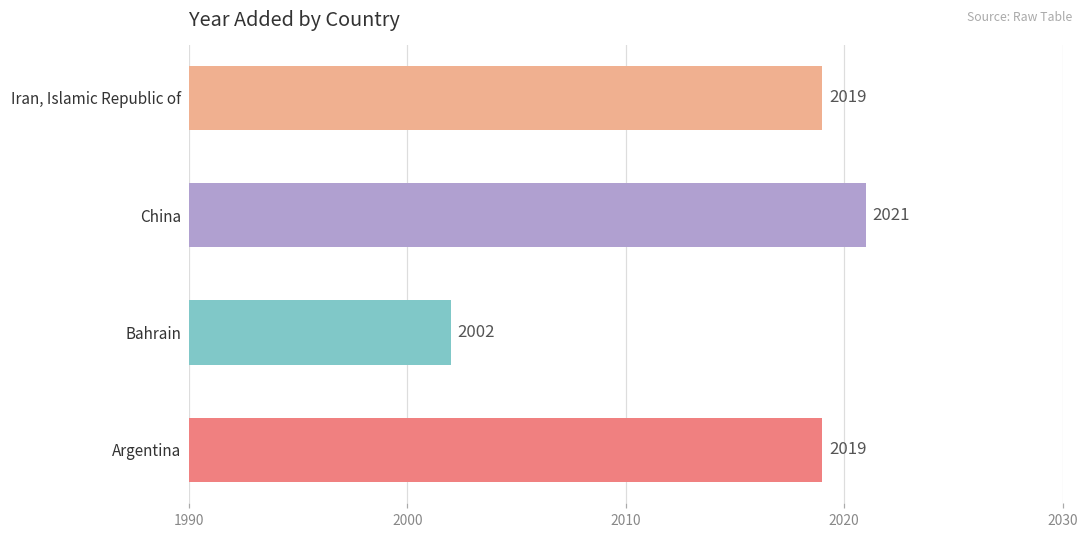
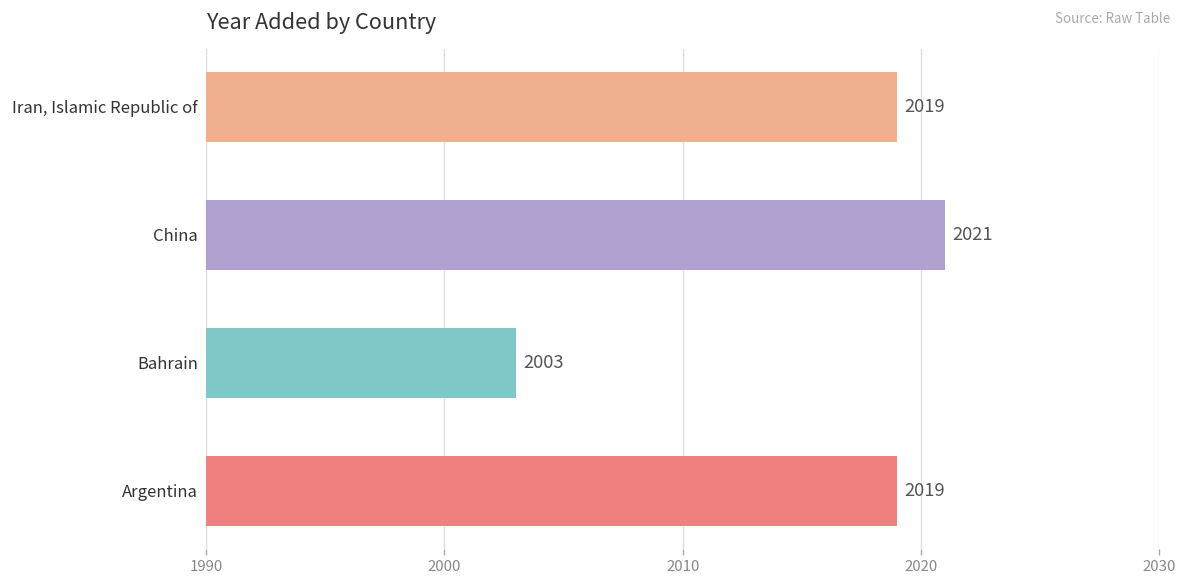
Bahrain: 2002 -> 2003
